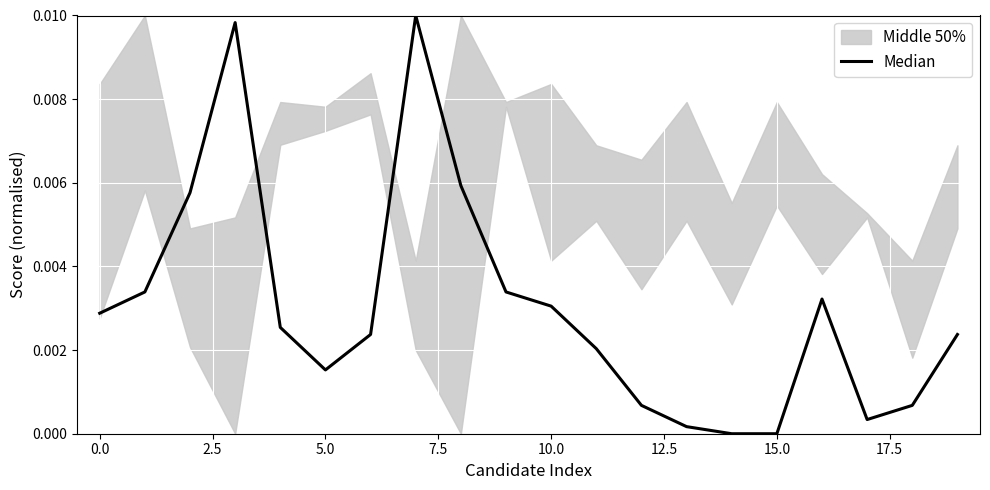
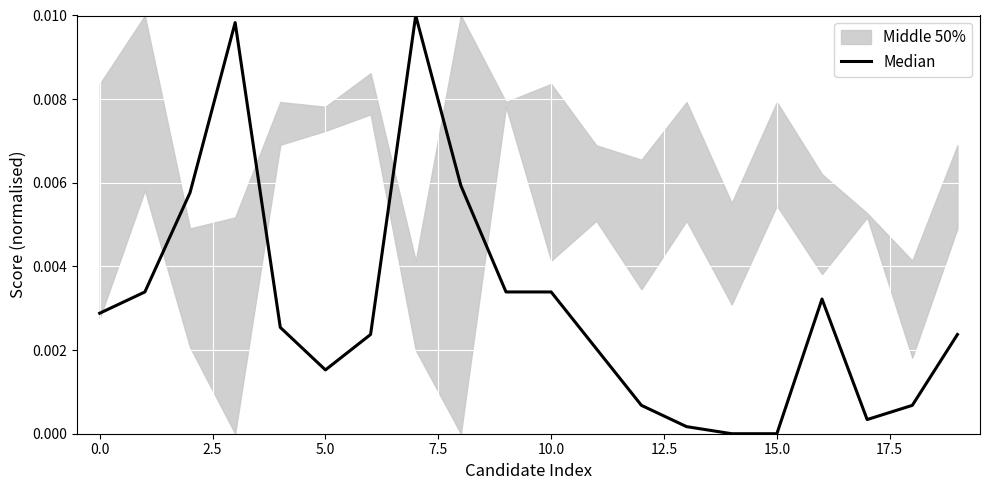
Median, 10.0: 0.0031 -> 0.0034
